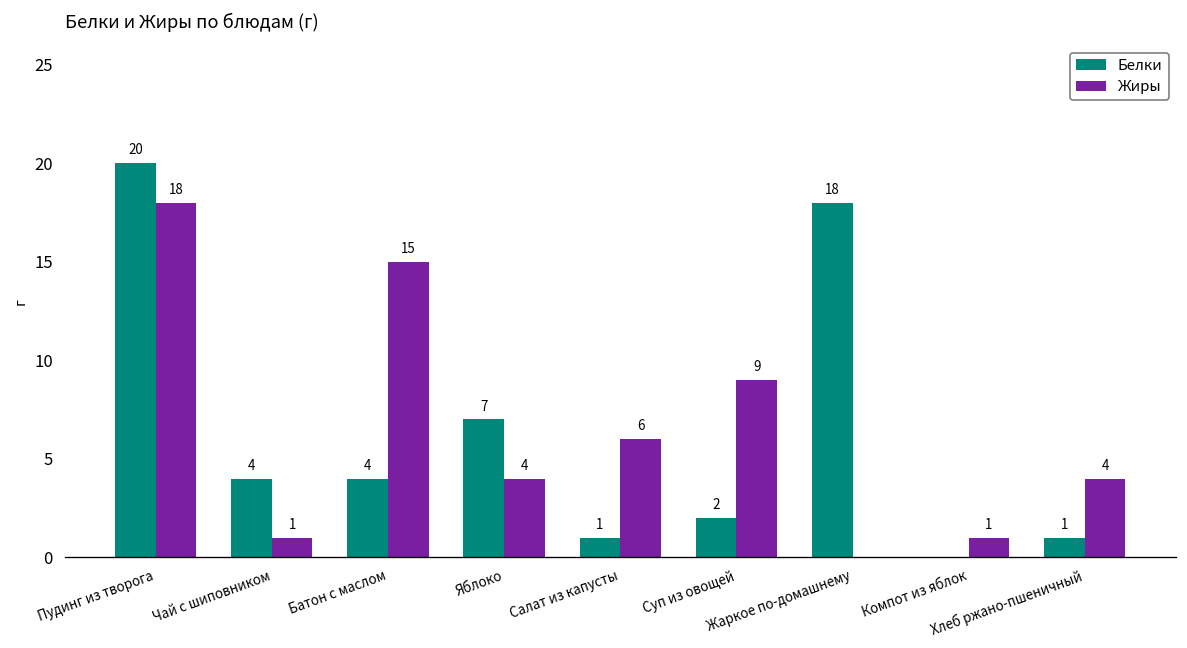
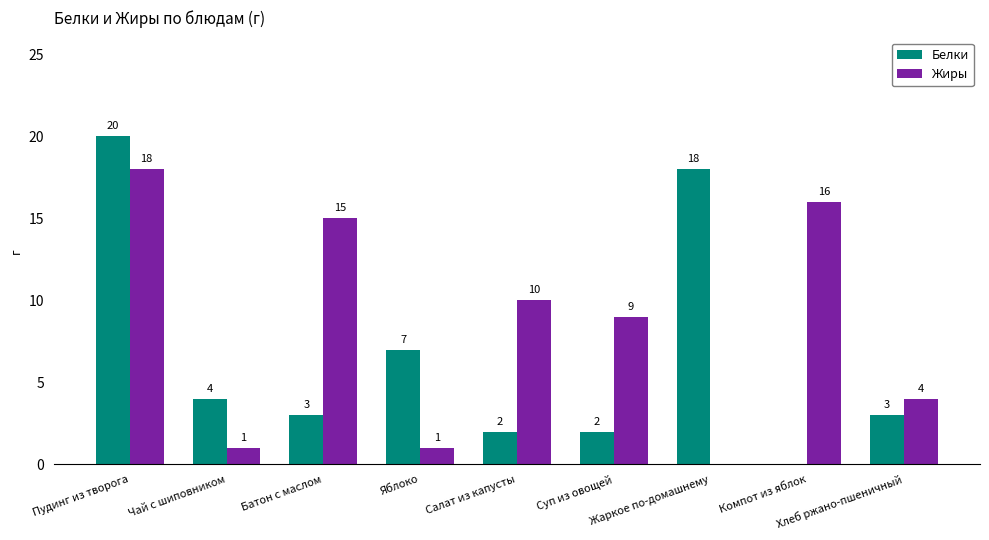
Белки, Батон с маслом: 4 -> 3
Жиры, Яблоко: 4 -> 1
Белки, Салат из капусты: 1 -> 2
Жиры, Салат из капусты: 6 -> 10
Жиры, Компот из яблок: 1 -> 16
Белки, Хлеб ржано-пшеничный: 1 -> 3
